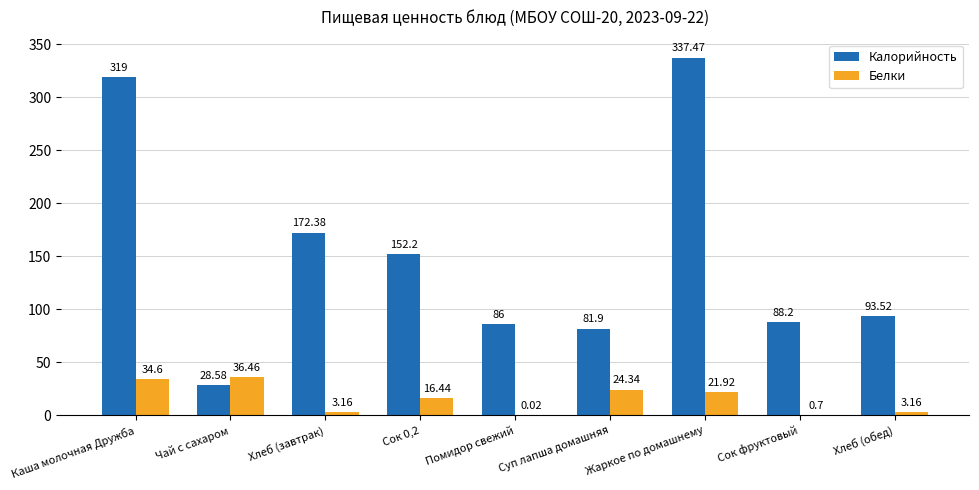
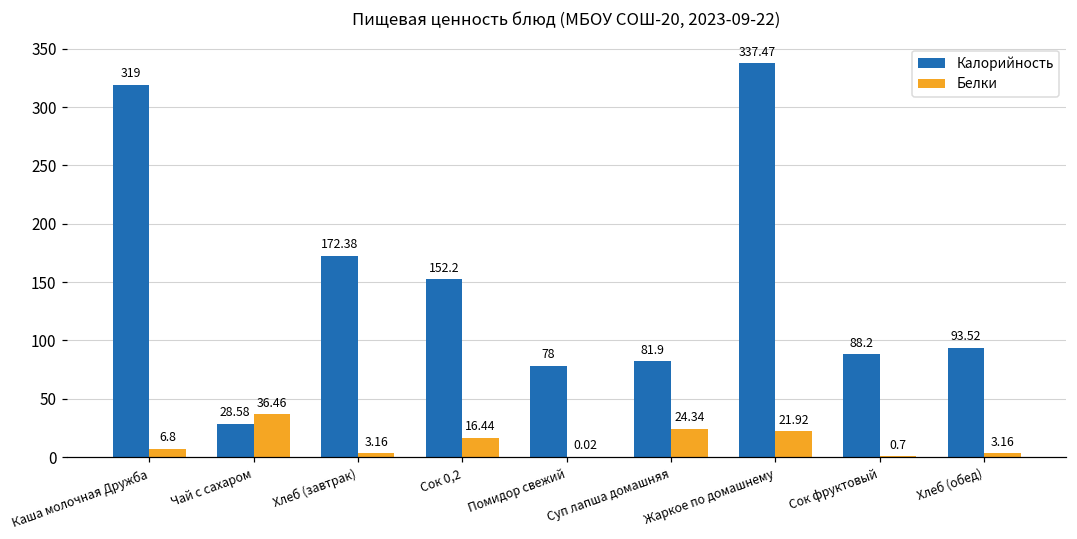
Белки, Каша молочная Дружба: 34.6 -> 6.8
Калорийность, Помидор свежий: 86 -> 78
